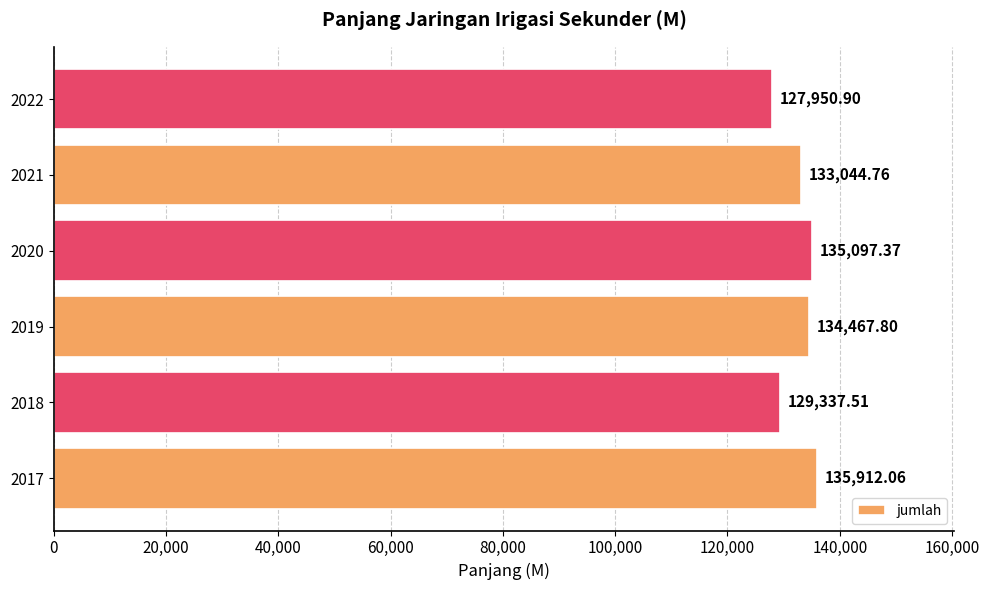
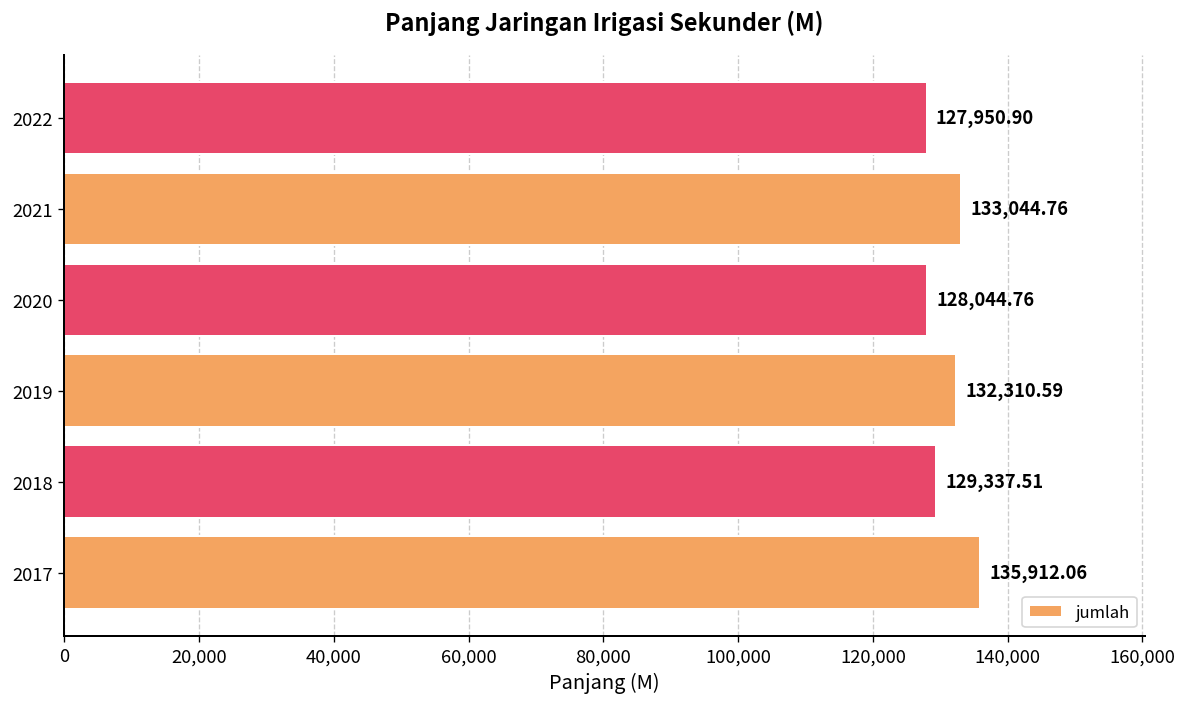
2020: 135,097.37 -> 128,044.76
2019: 134,467.80 -> 132,310.59
